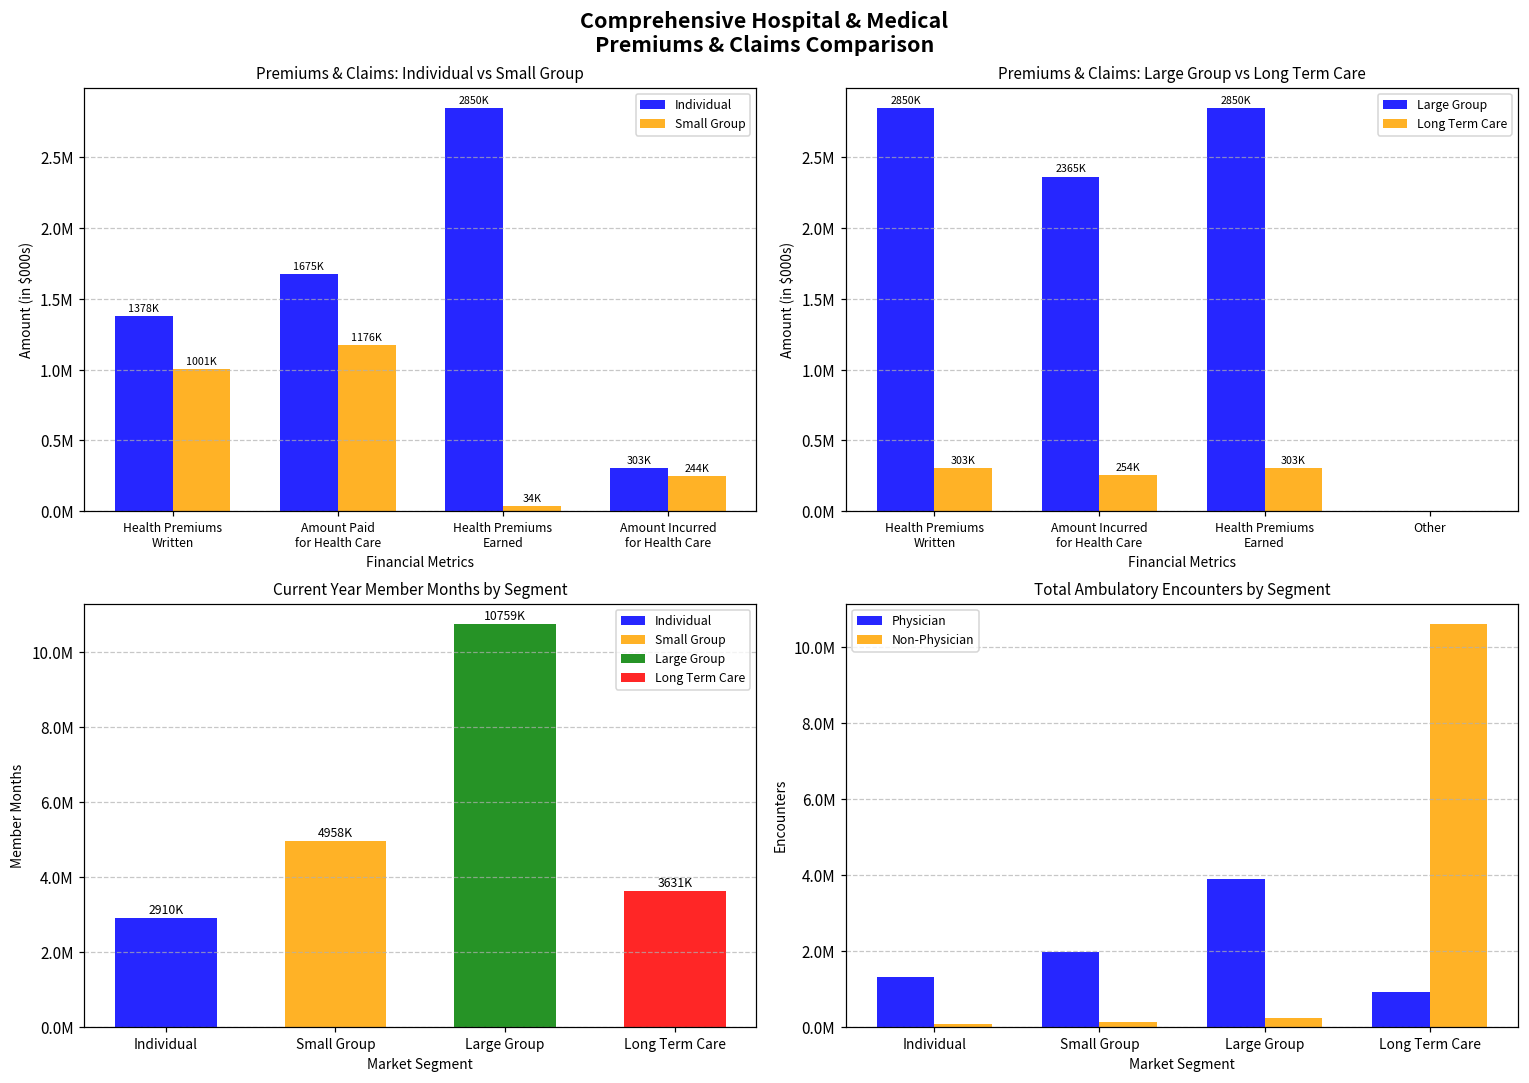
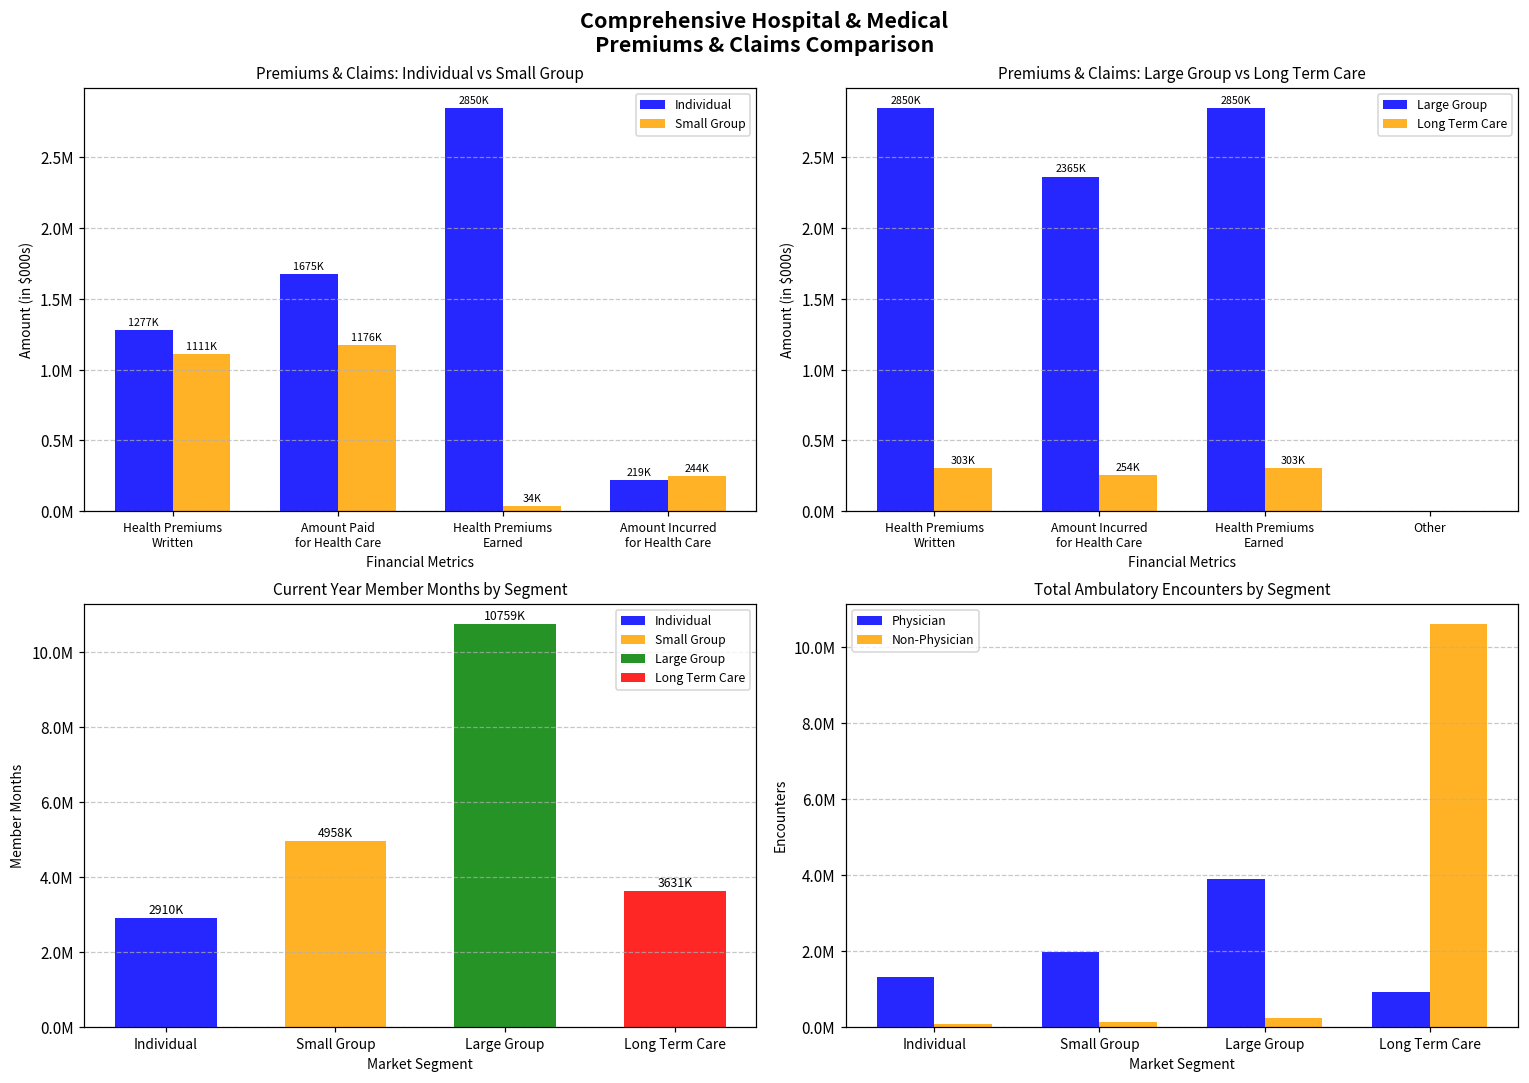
Premiums & Claims: Individual vs Small Group, Individual, Health Premiums Written: 1378K -> 1277K
Premiums & Claims: Individual vs Small Group, Small Group, Health Premiums Written: 1001K -> 1111K
Premiums & Claims: Individual vs Small Group, Individual, Amount Incurred for Health Care: 303K -> 219K
